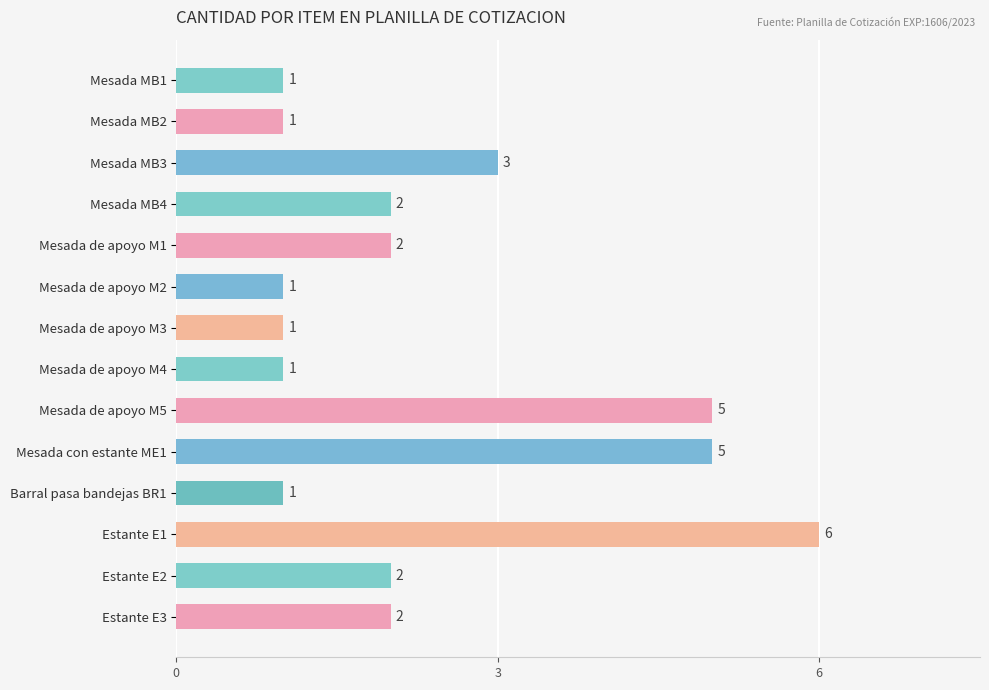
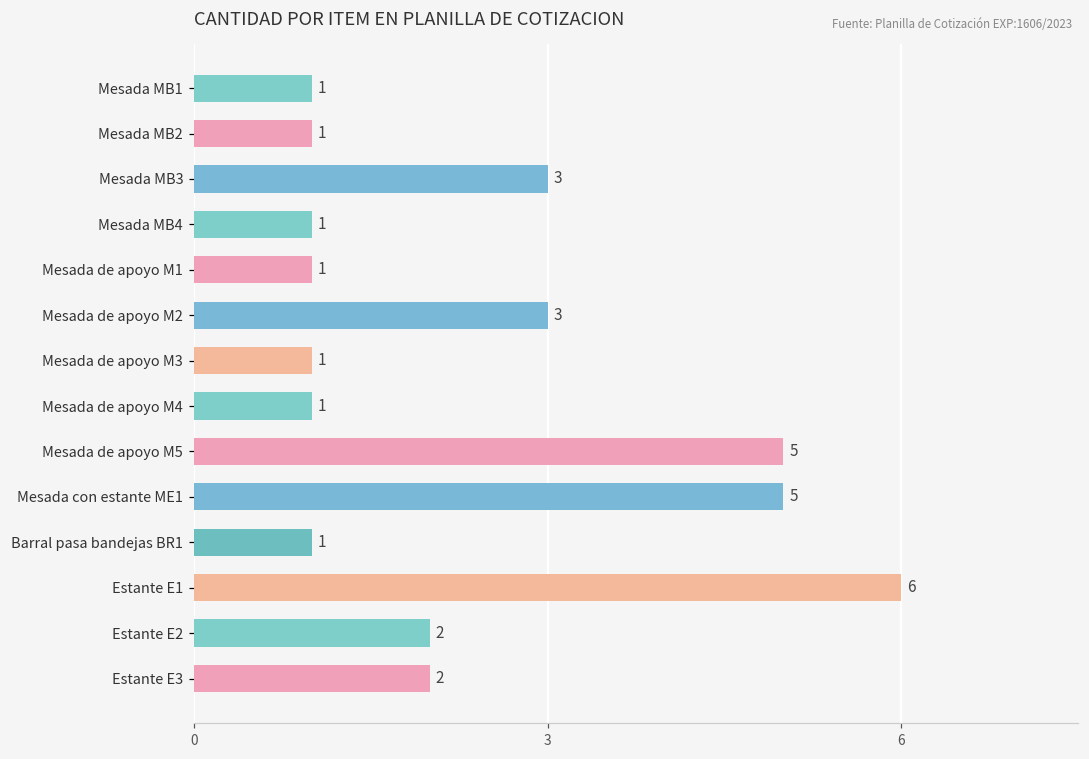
Mesada MB4: 2 -> 1
Mesada de apoyo M1: 2 -> 1
Mesada de apoyo M2: 1 -> 3
